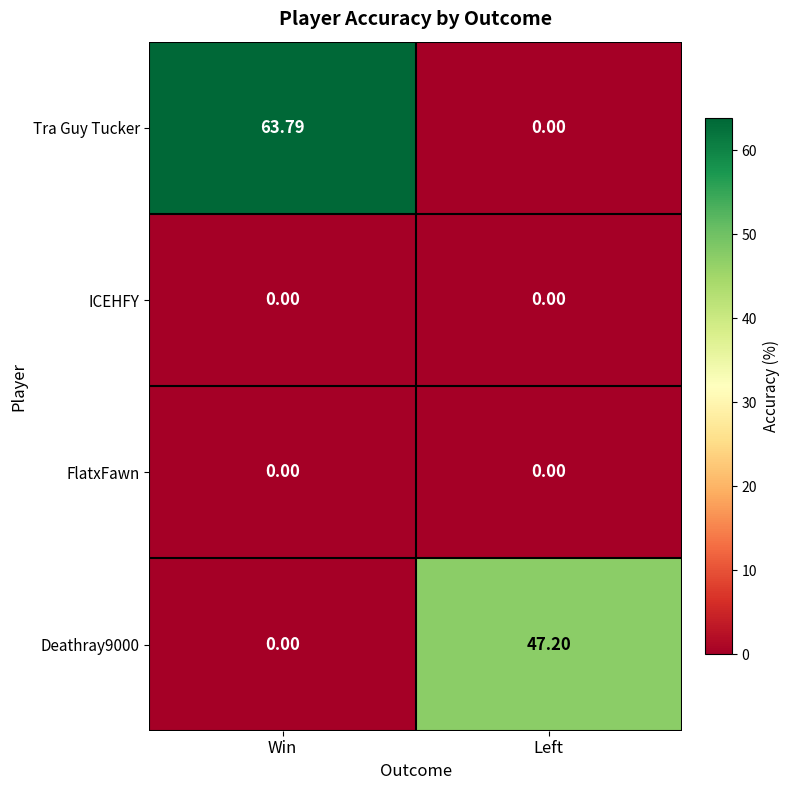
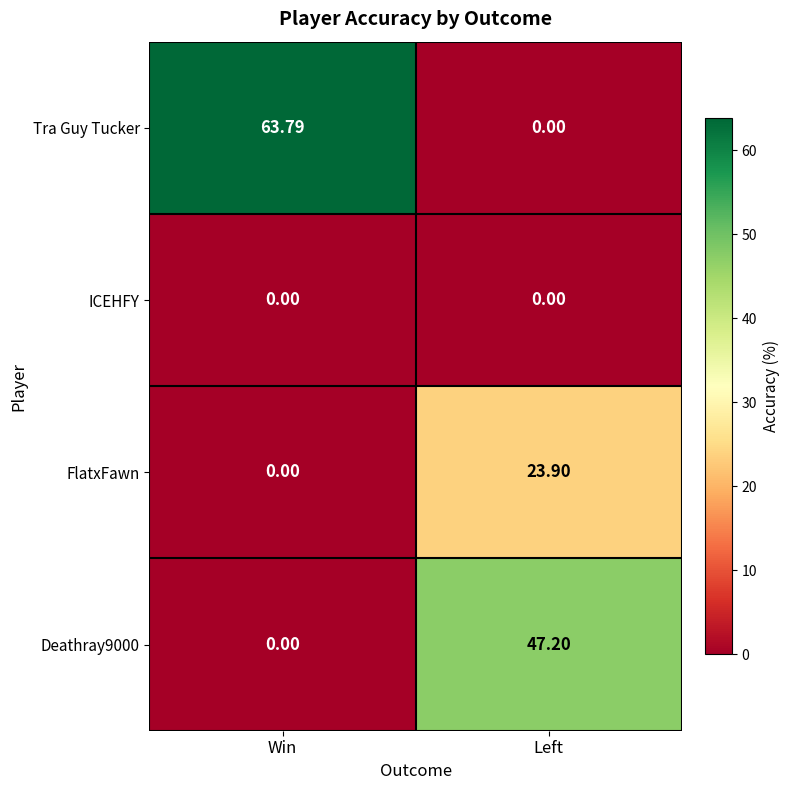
FlatxFawn, Left: 0.00 -> 23.90
